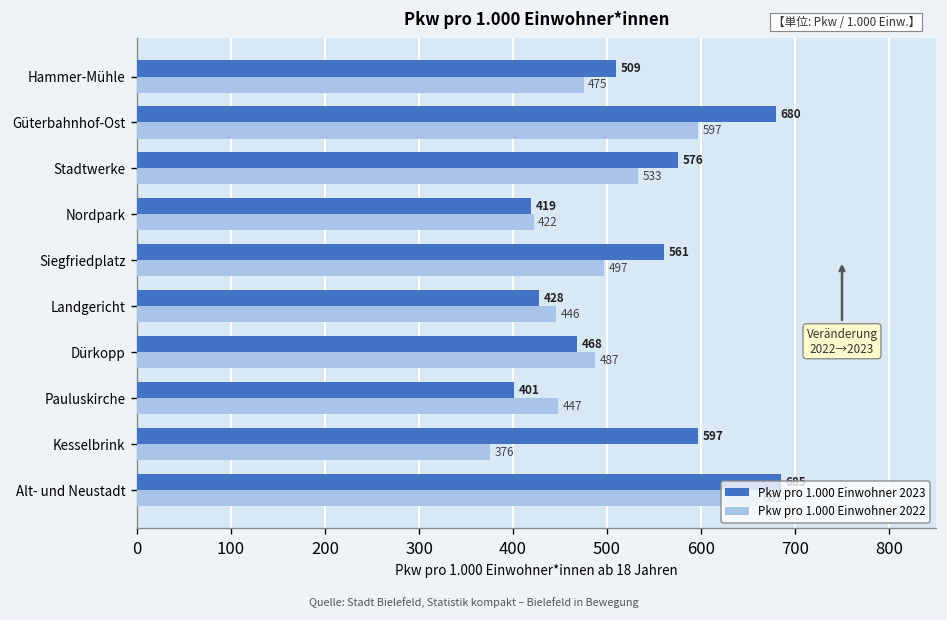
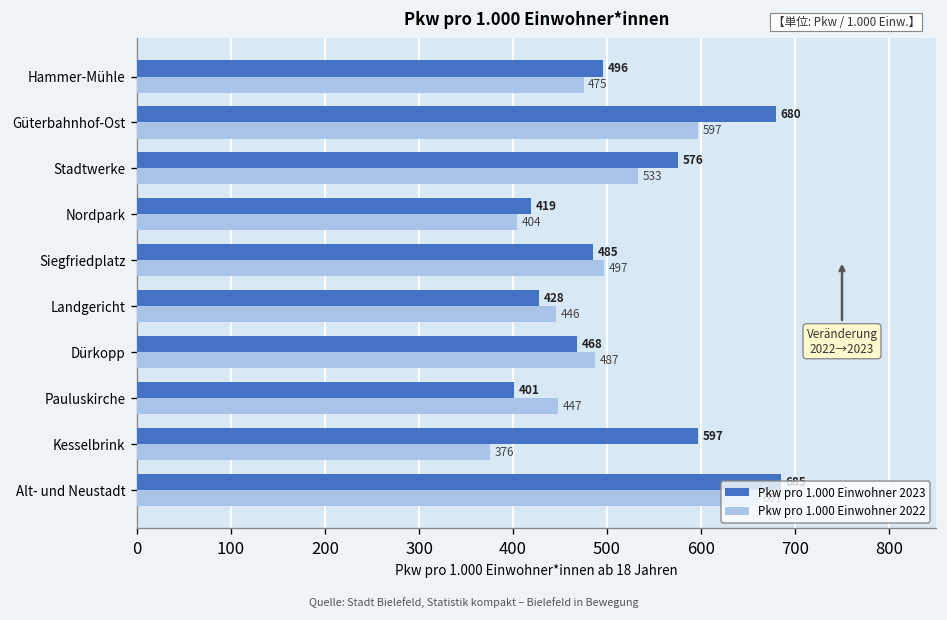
Pkw pro 1.000 Einwohner 2023, Hammer-Mühle: 509 -> 496
Pkw pro 1.000 Einwohner 2022, Nordpark: 422 -> 404
Pkw pro 1.000 Einwohner 2023, Siegfriedplatz: 561 -> 485
